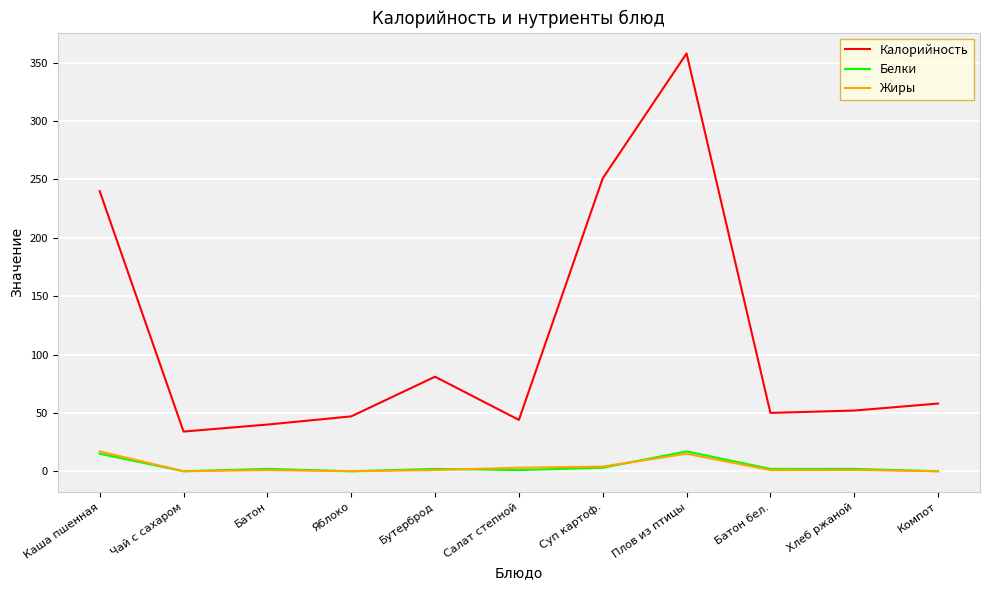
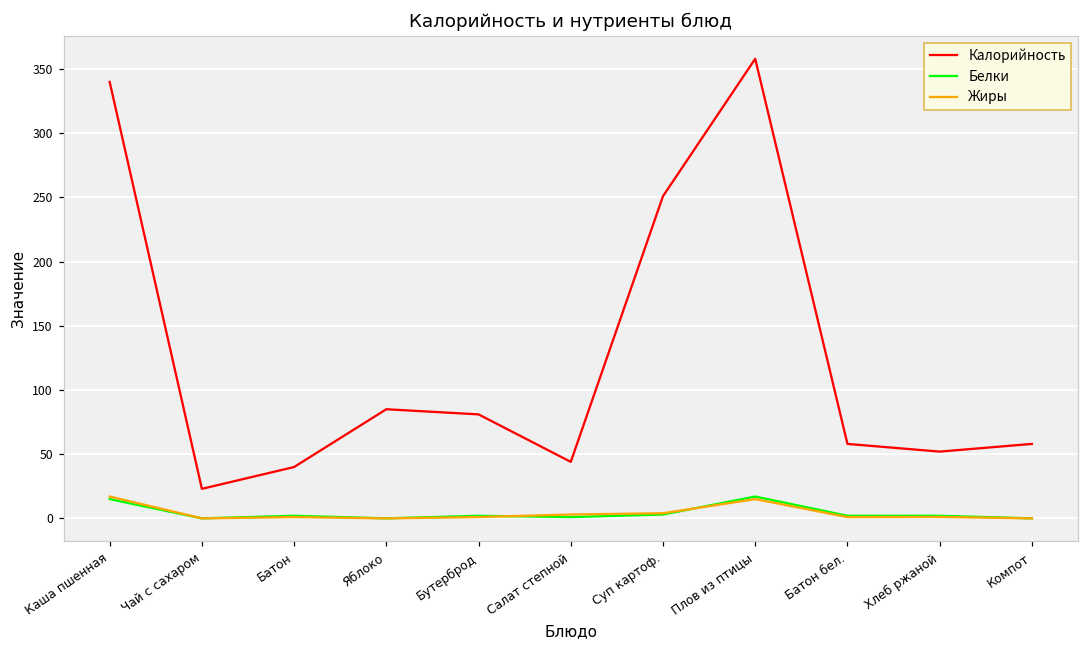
Калорийность, Каша пшенная: 240 -> 340
Калорийность, Чай с сахаром: 34 -> 23
Калорийность, Яблоко: 47 -> 85
Калорийность, Батон бел.: 50 -> 58
